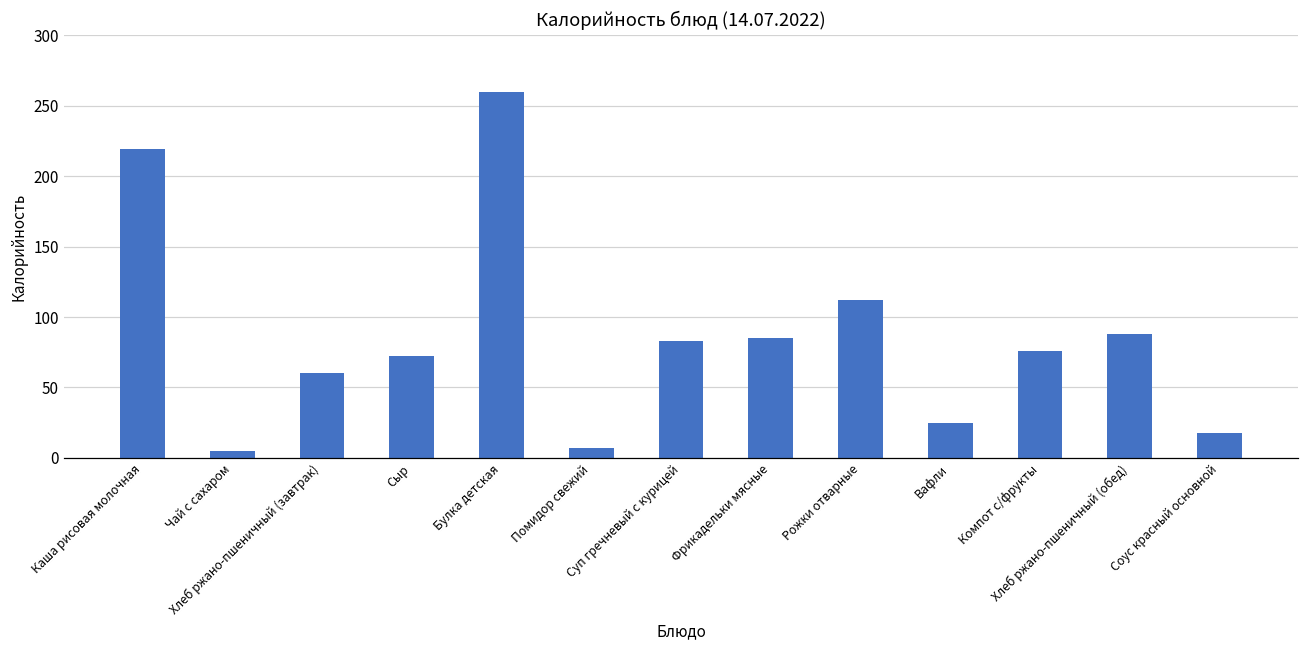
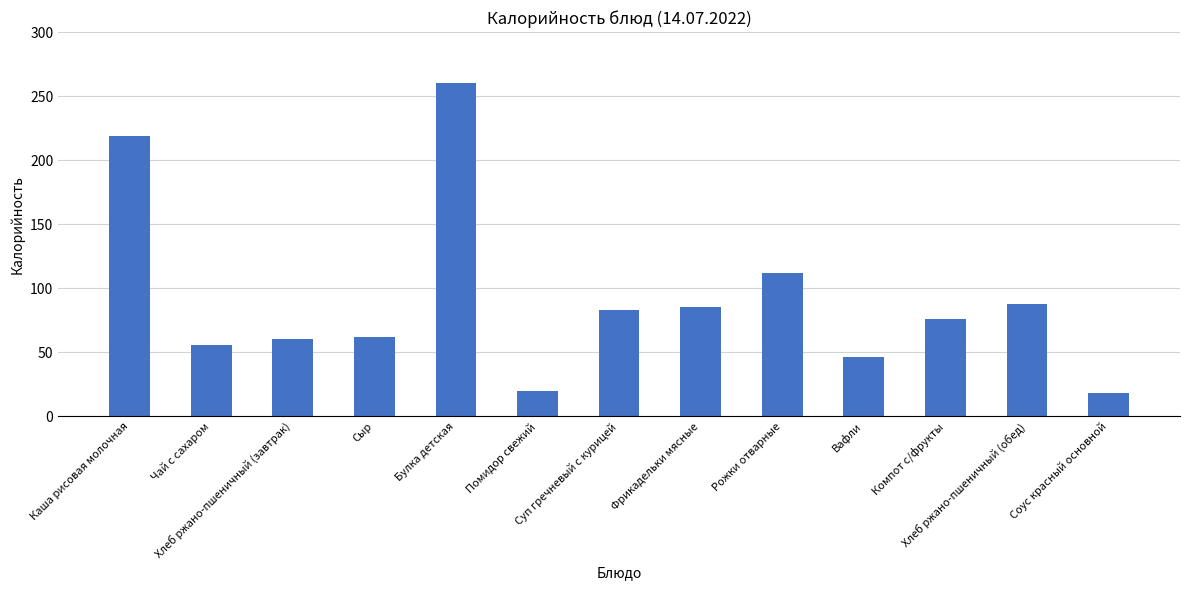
Чай с сахаром: 5 -> 56
Сыр: 72 -> 62
Помидор свежий: 7 -> 20
Вафли: 25 -> 46
